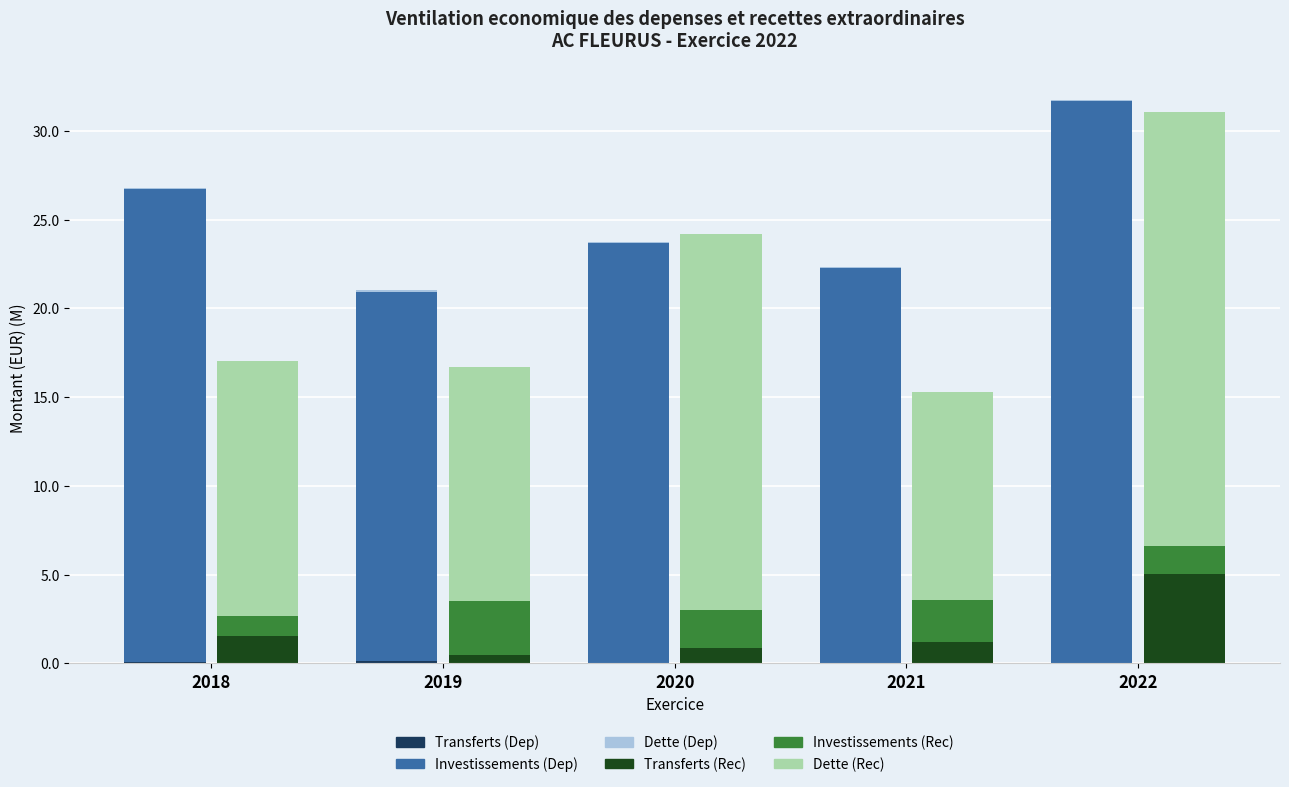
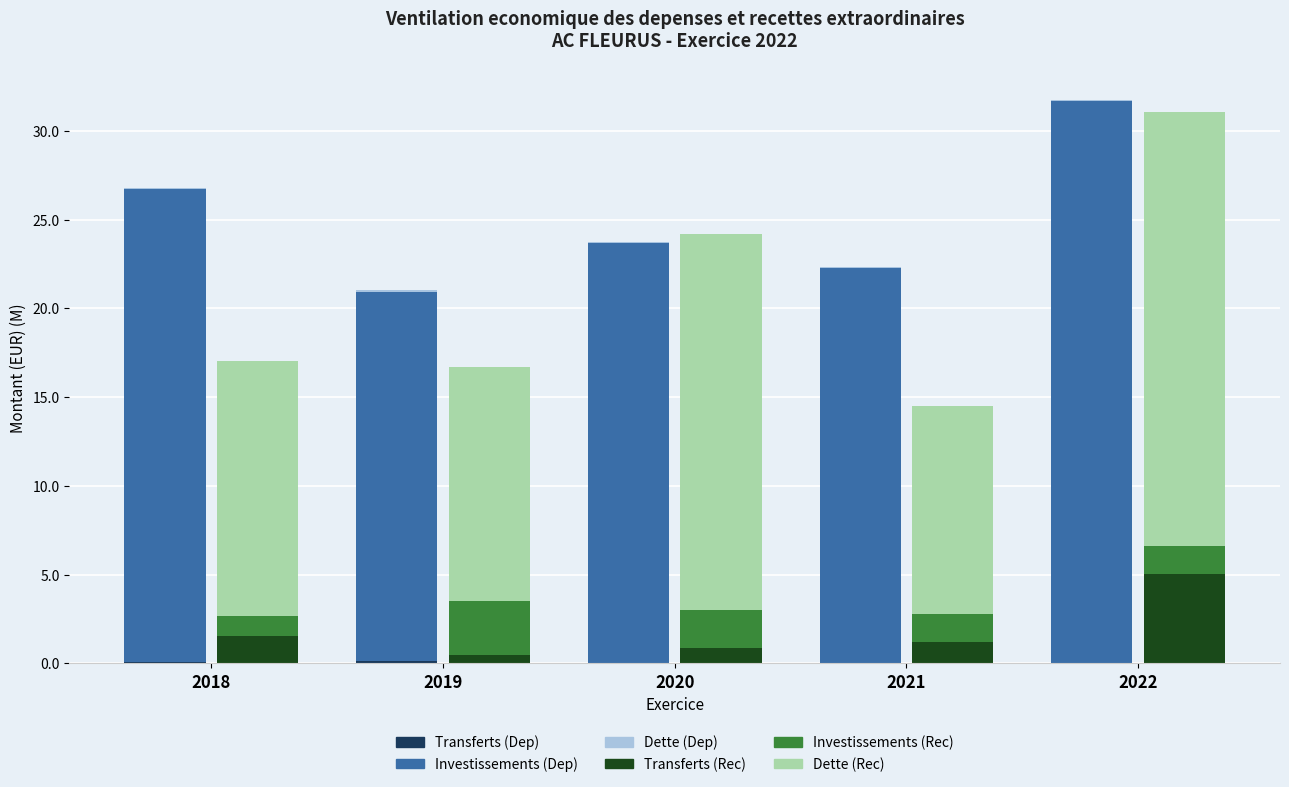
Investissements (Rec), 2021: 2.4 -> 1.6
